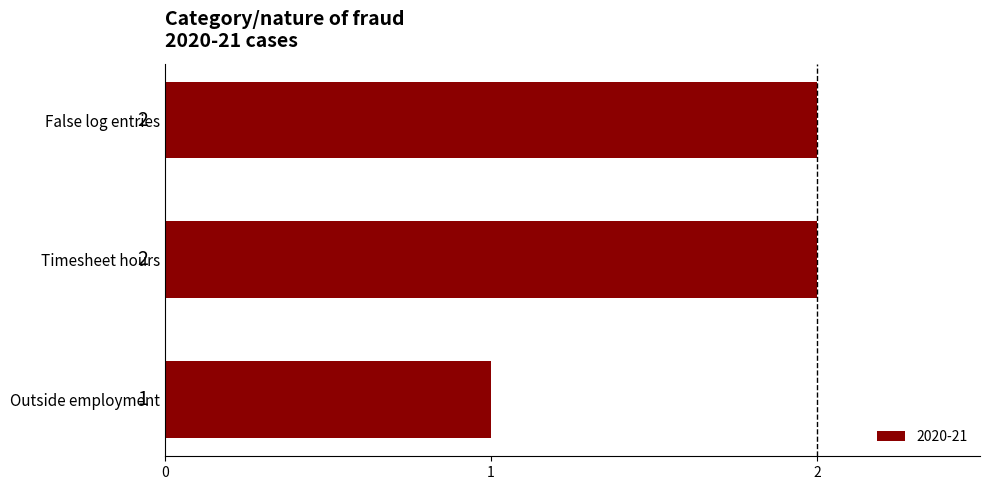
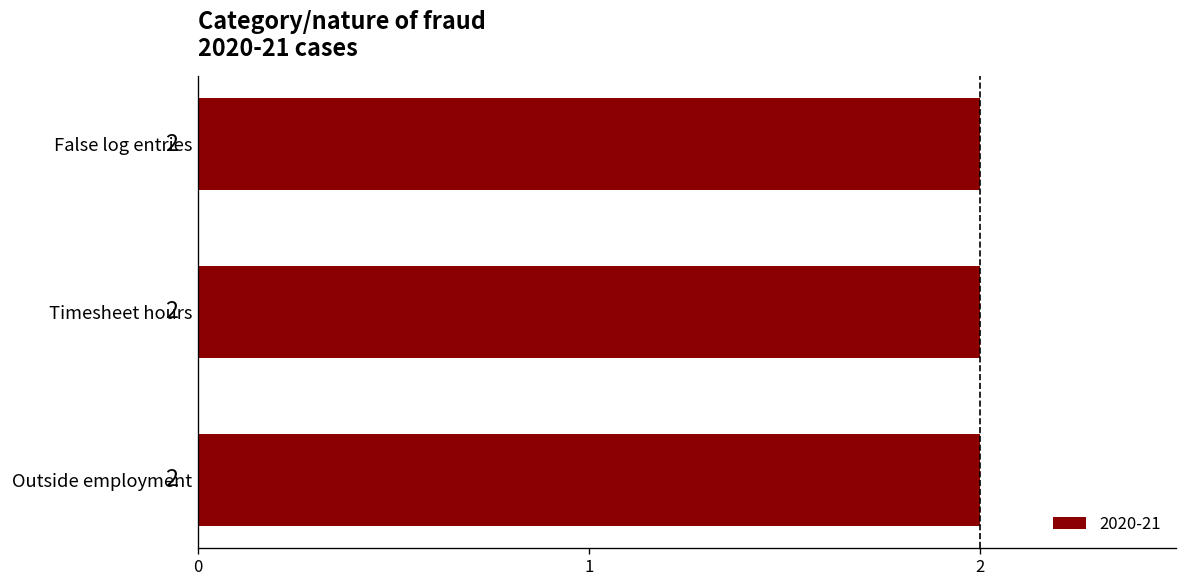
Outside employment: 1 -> 2
